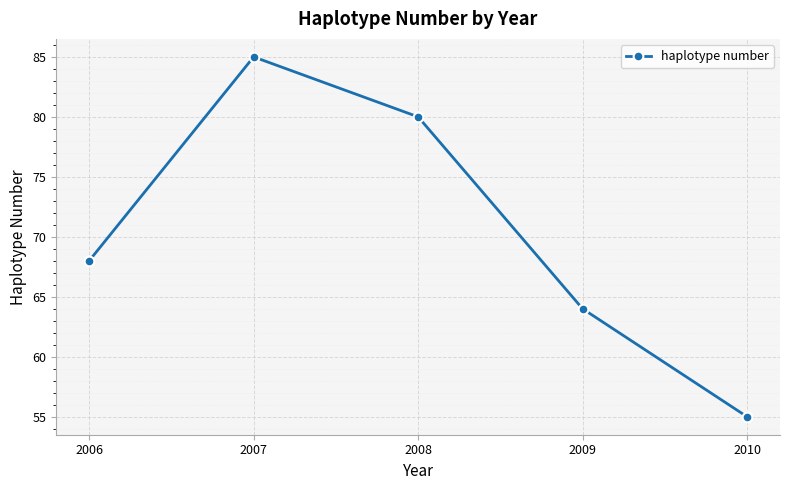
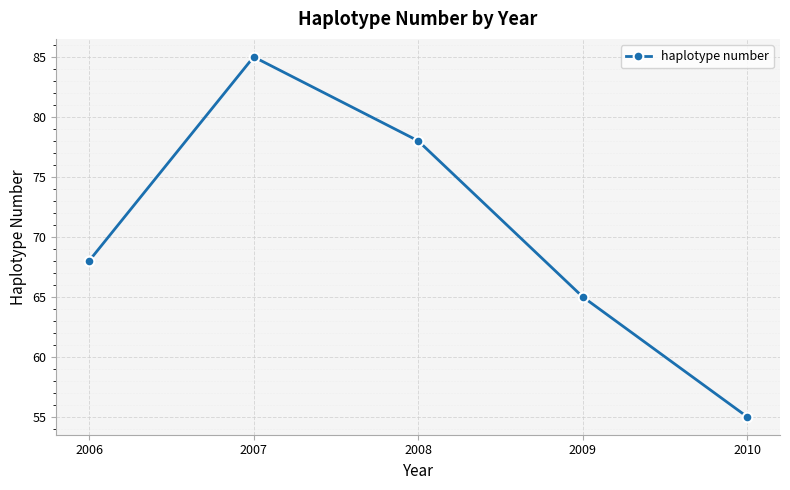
2008: 80 -> 78
2009: 64 -> 65
